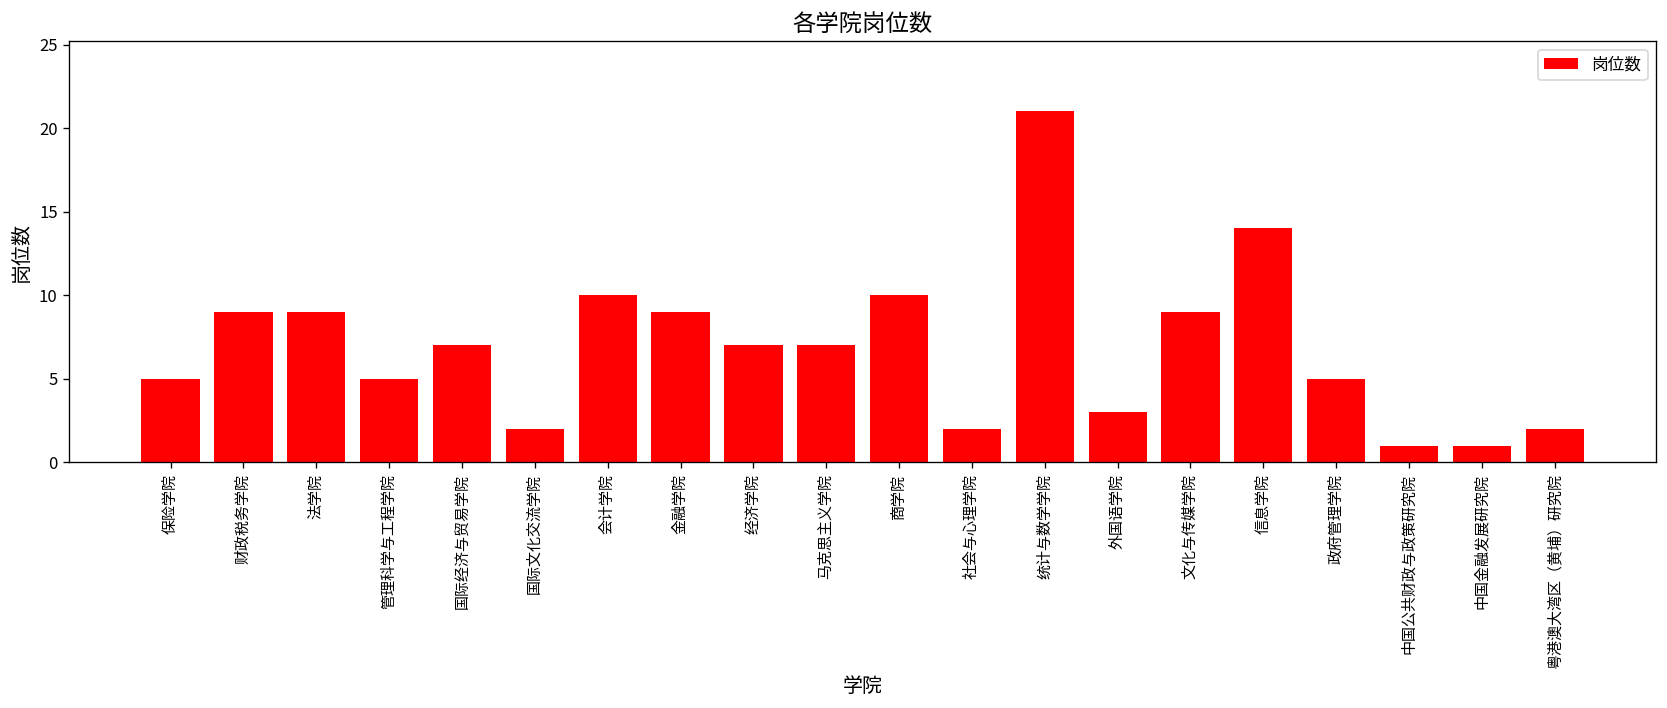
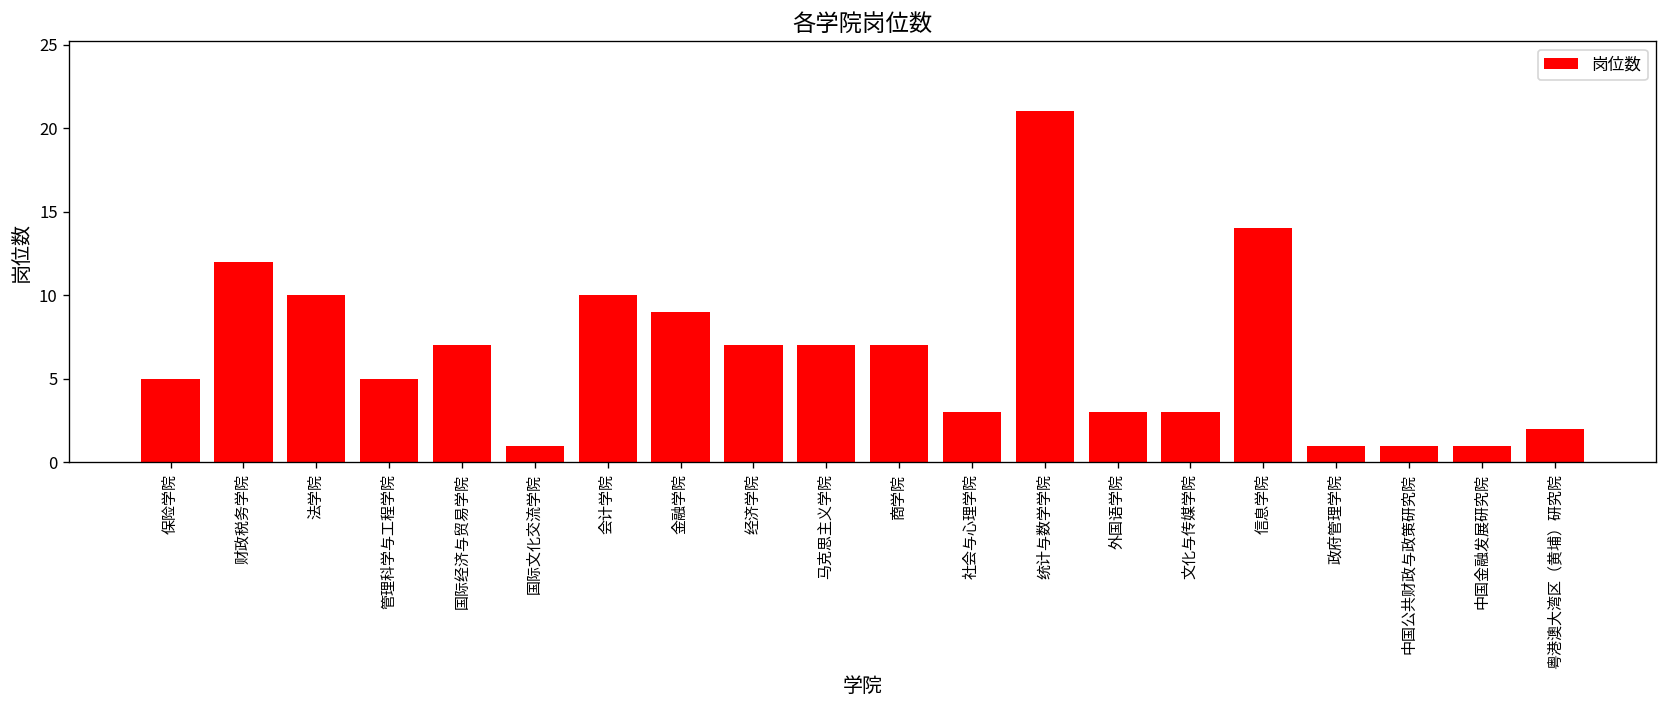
财政税务学院: 9 -> 12
法学院: 9 -> 10
国际文化交流学院: 2 -> 1
商学院: 10 -> 7
社会与心理学院: 2 -> 3
文化与传媒学院: 9 -> 3
政府管理学院: 5 -> 1
